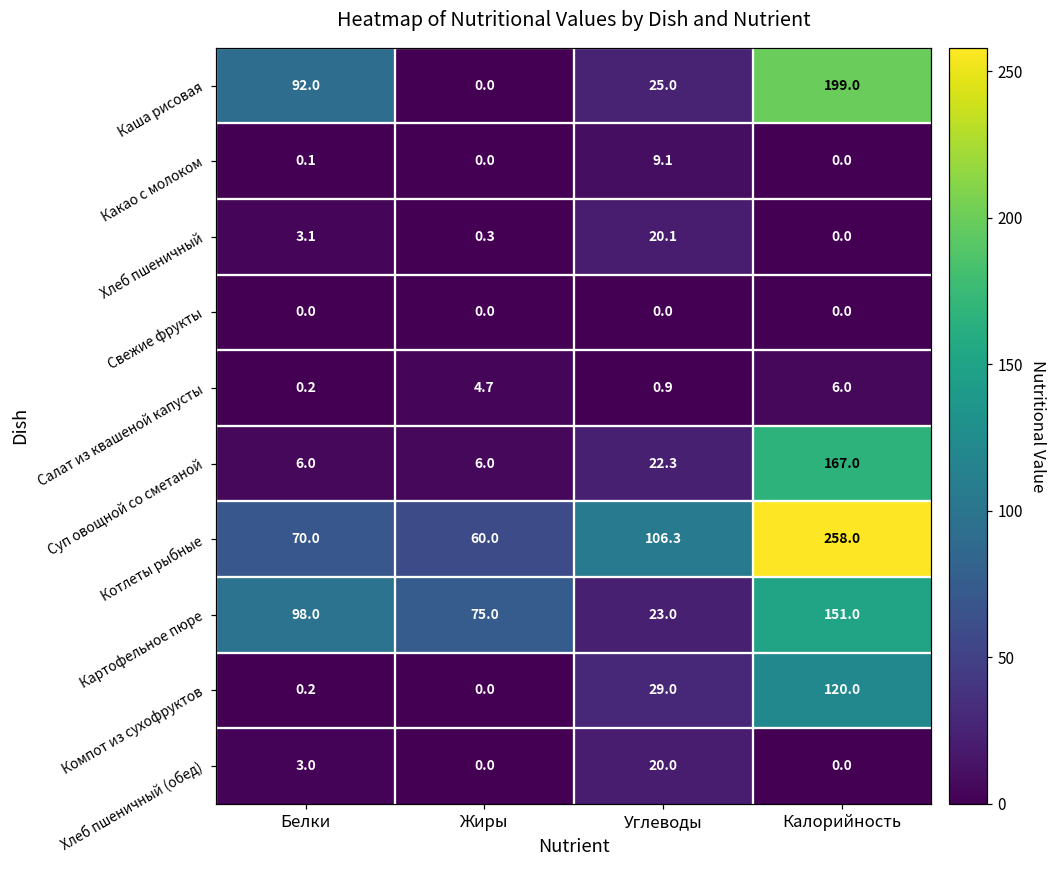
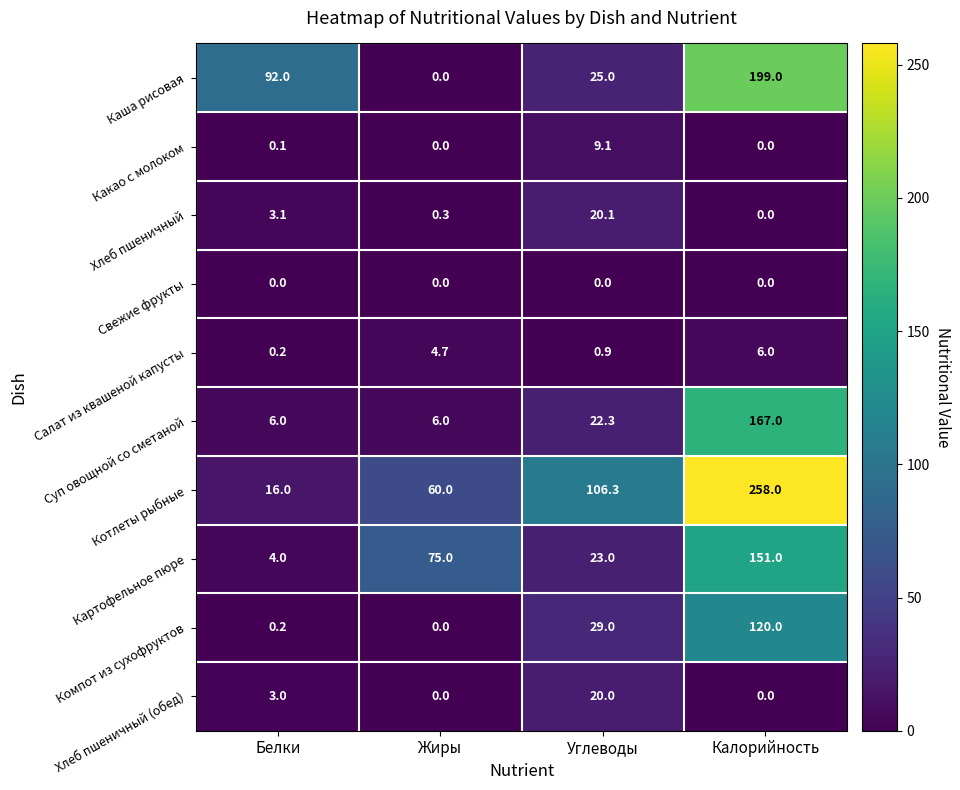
Котлеты рыбные, Белки: 70.0 -> 16.0
Картофельное пюре, Белки: 98.0 -> 4.0
